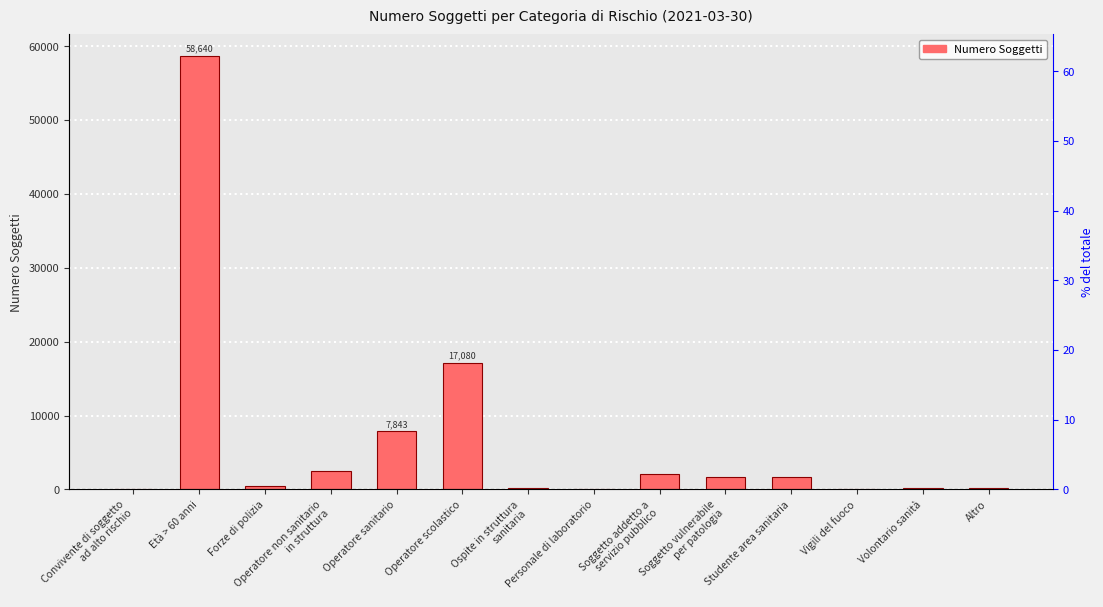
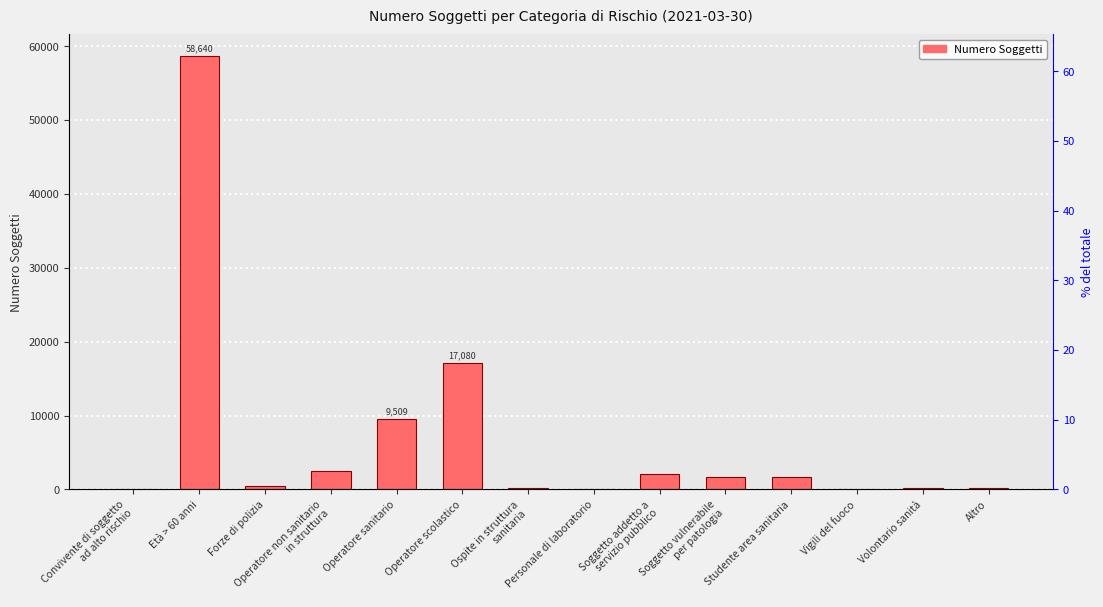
Operatore sanitario: 7,843 -> 9,509
